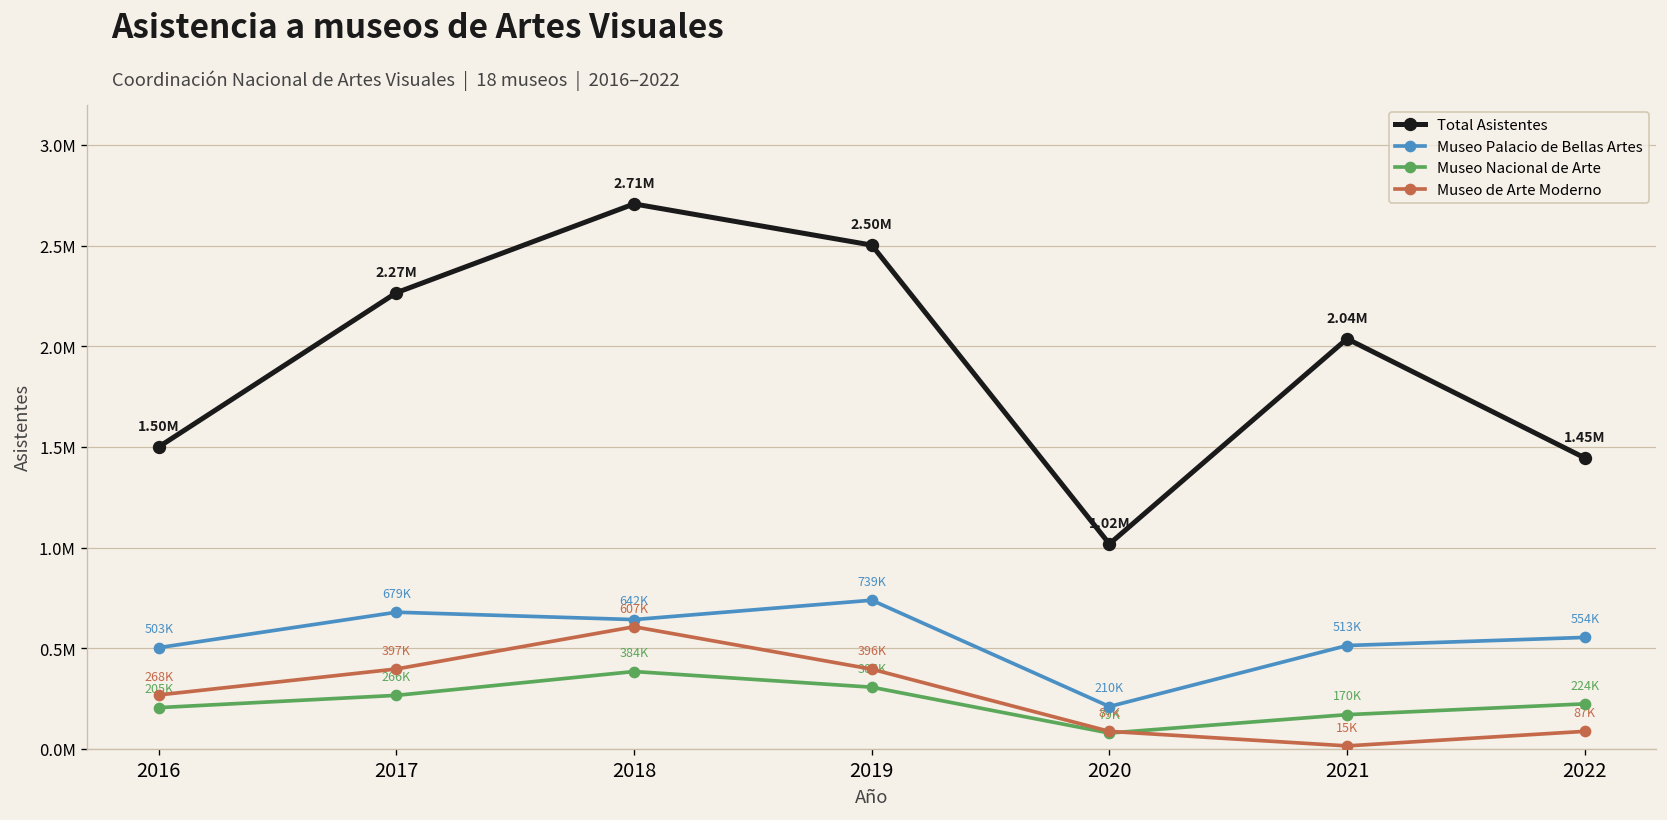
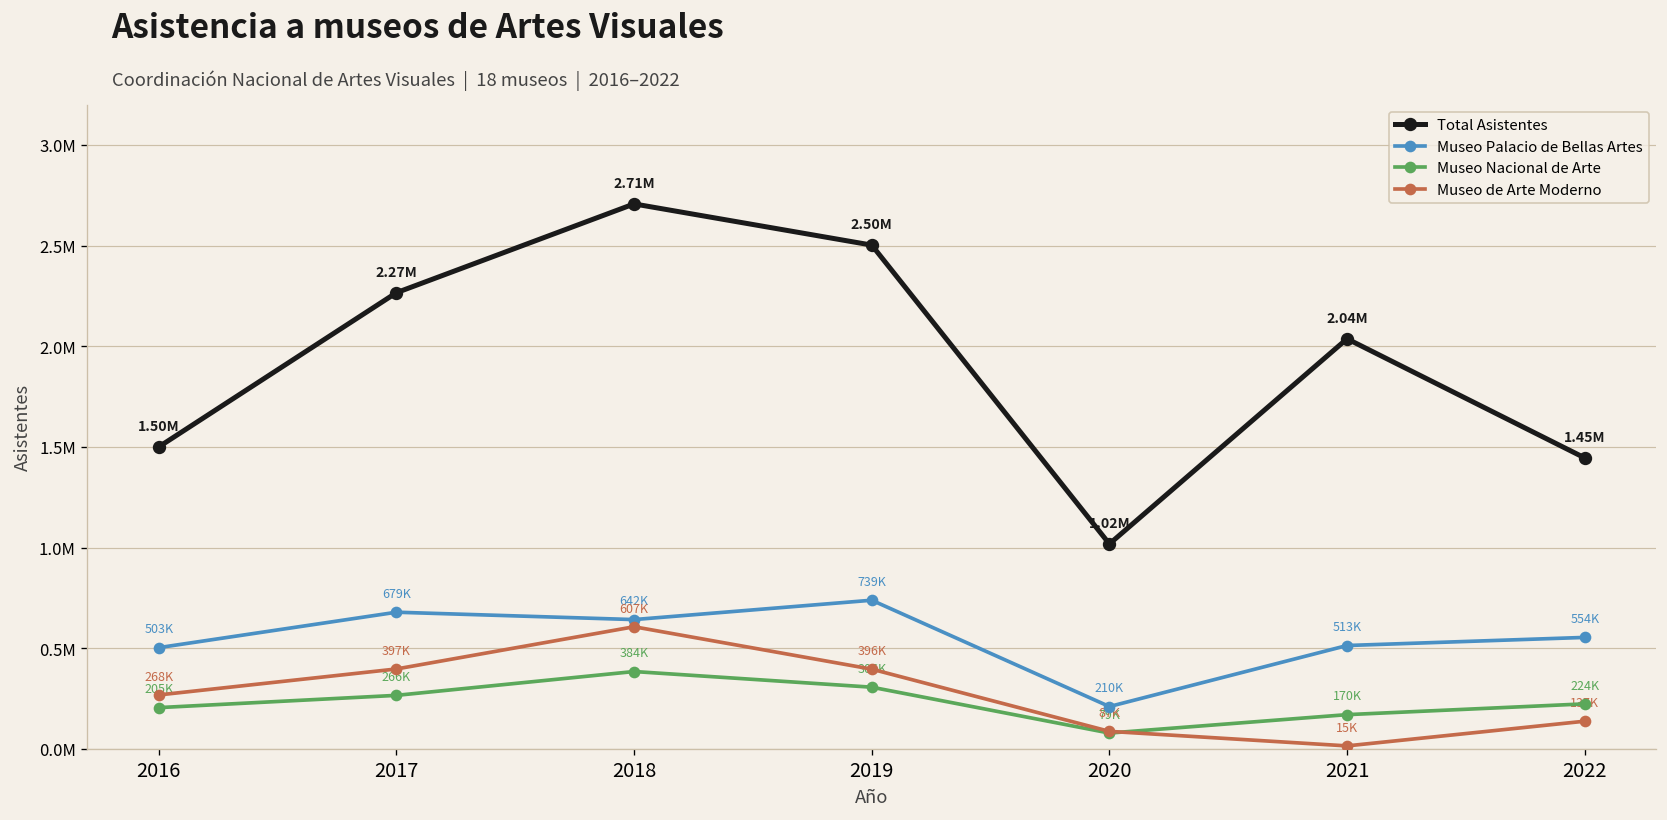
Museo de Arte Moderno, 2022: 87K -> 137K
